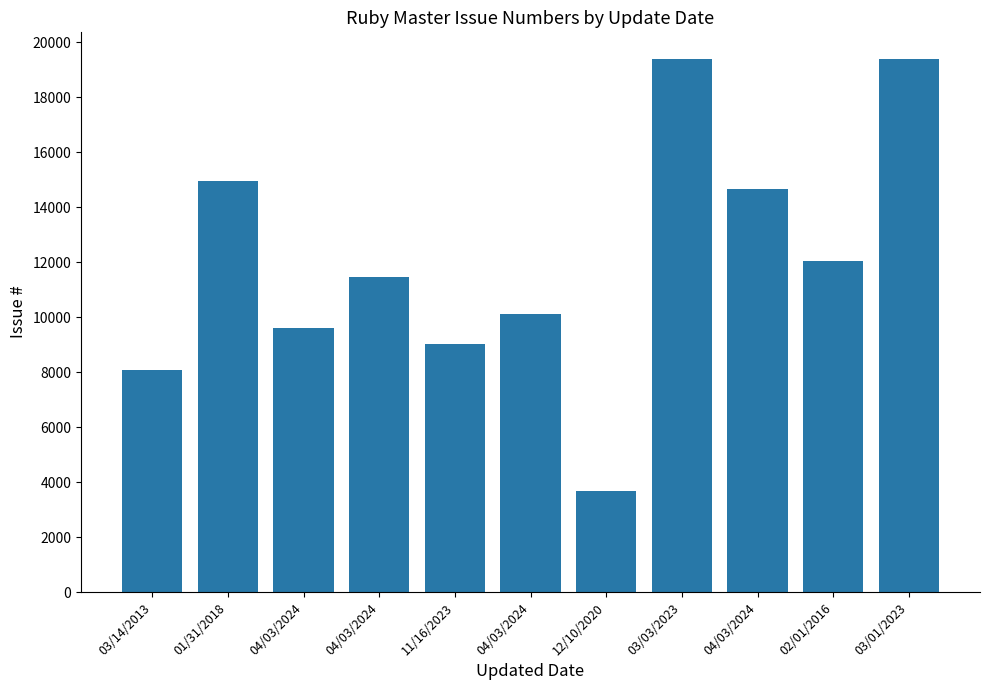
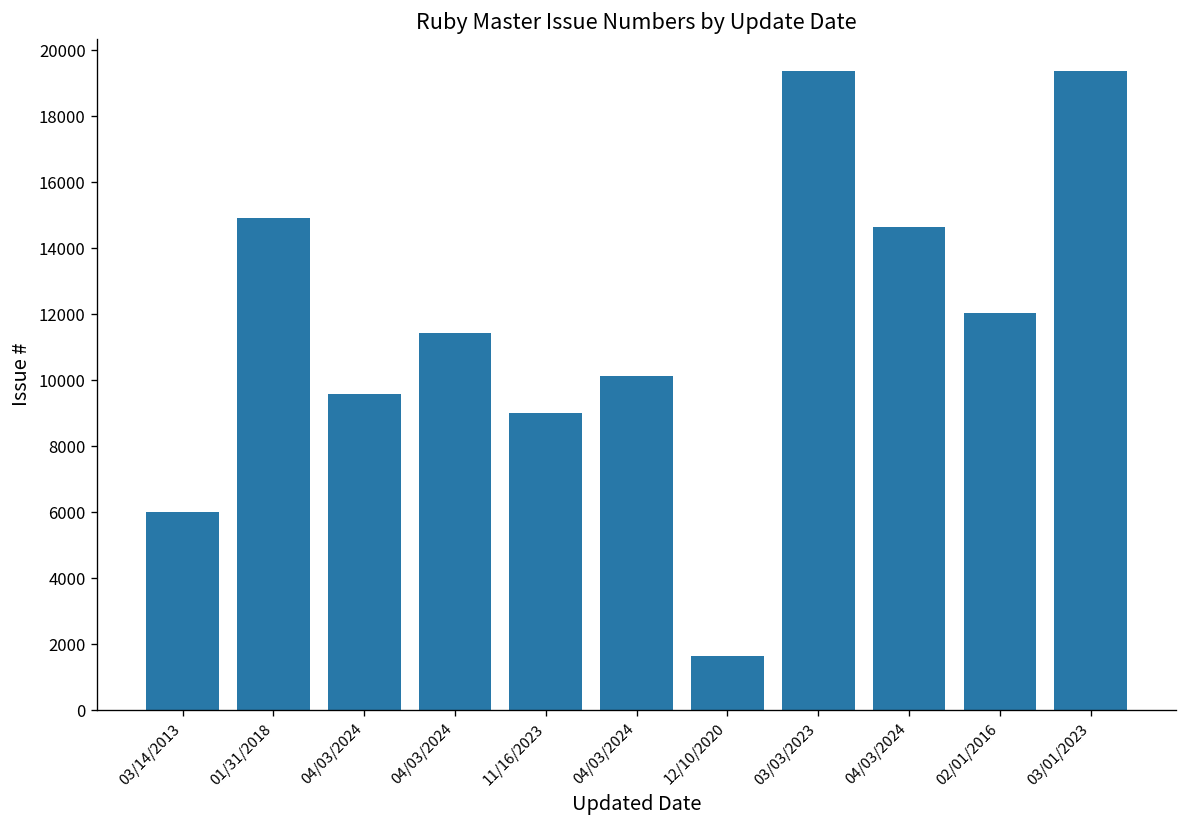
03/14/2013: 8100 -> 6000
12/10/2020: 3700 -> 1600
